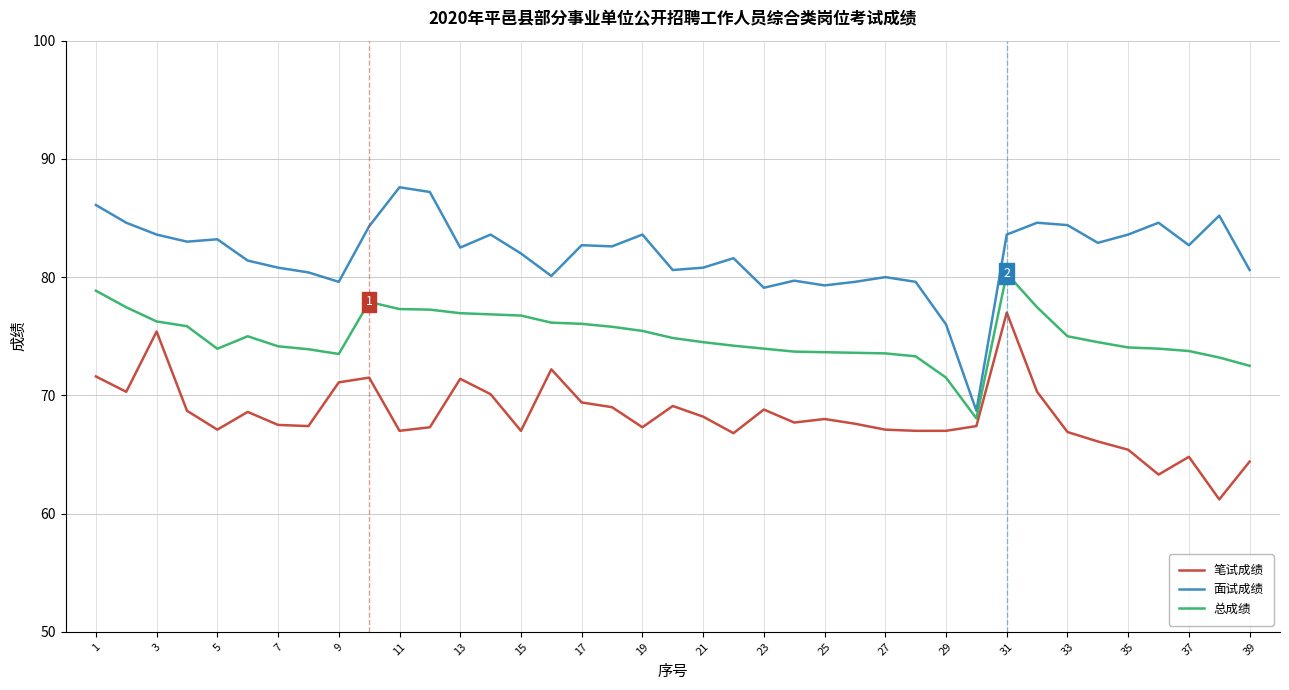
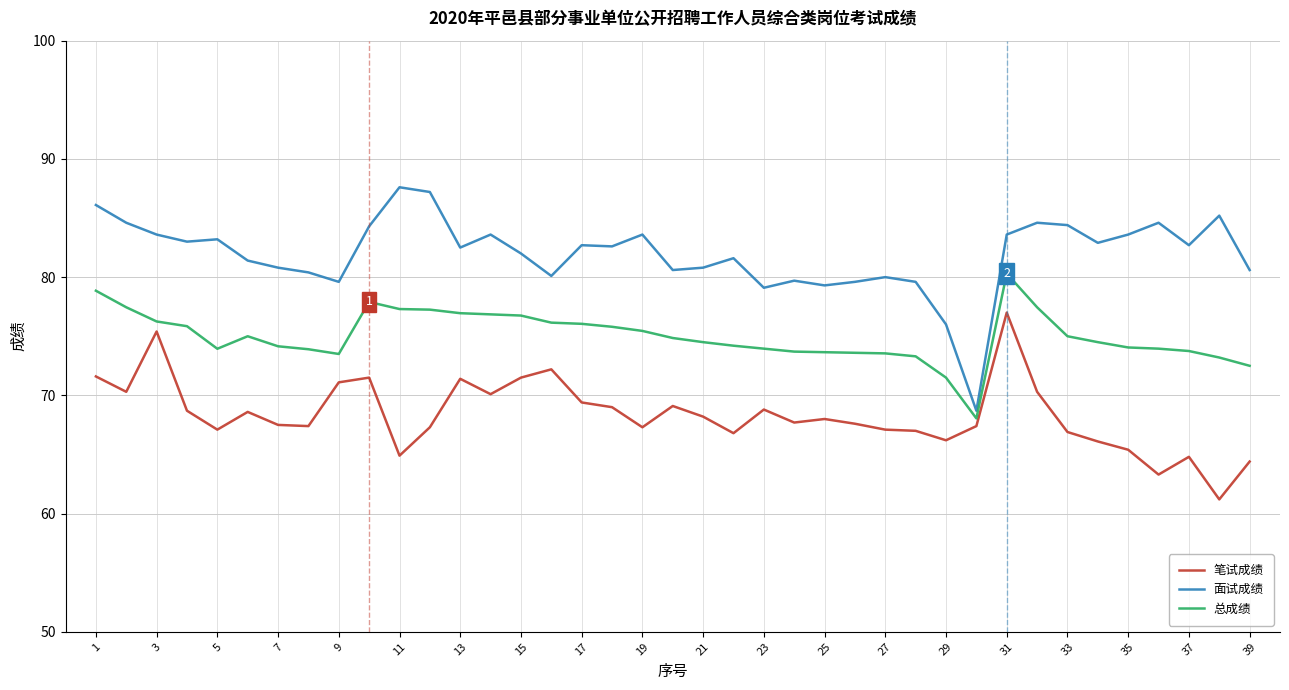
笔试成绩, 11: 67.0 -> 64.9
笔试成绩, 15: 67.0 -> 71.5
笔试成绩, 29: 67.0 -> 66.2
